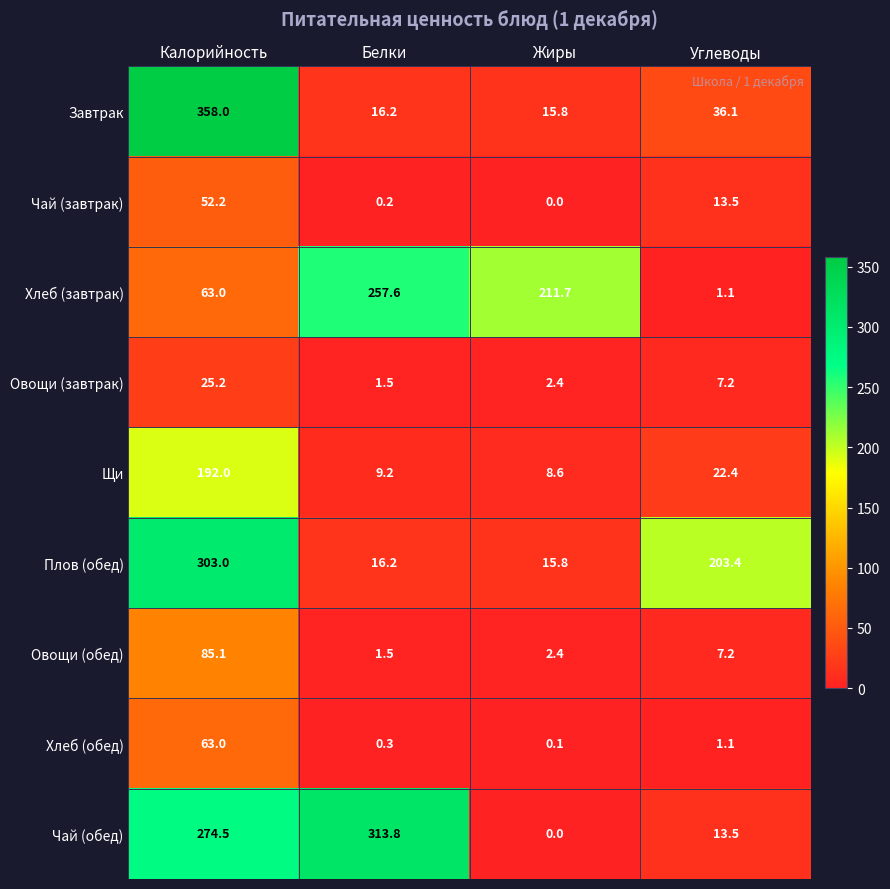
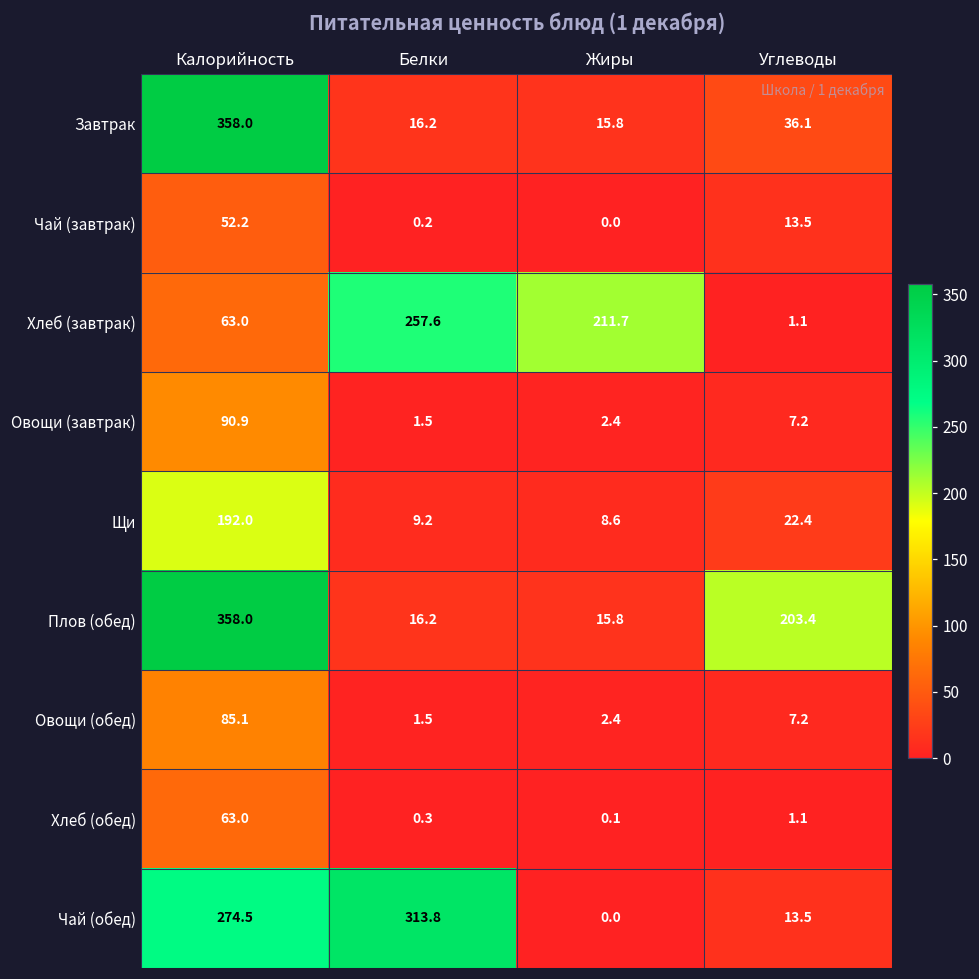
Овощи (завтрак), Калорийность: 25.2 -> 90.9
Плов (обед), Калорийность: 303.0 -> 358.0
